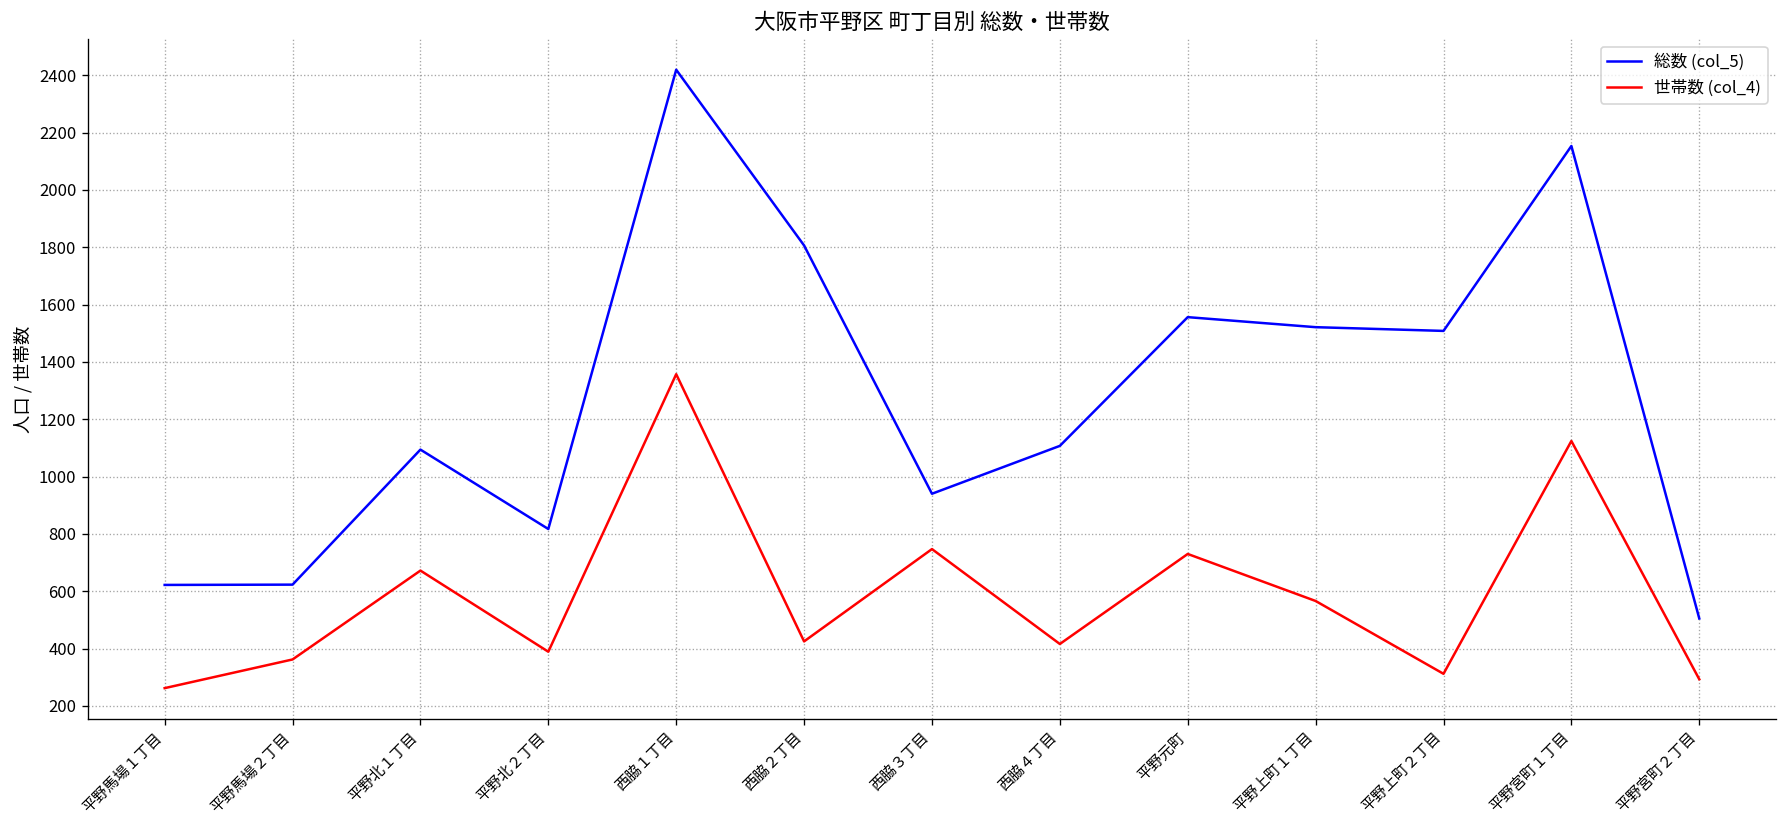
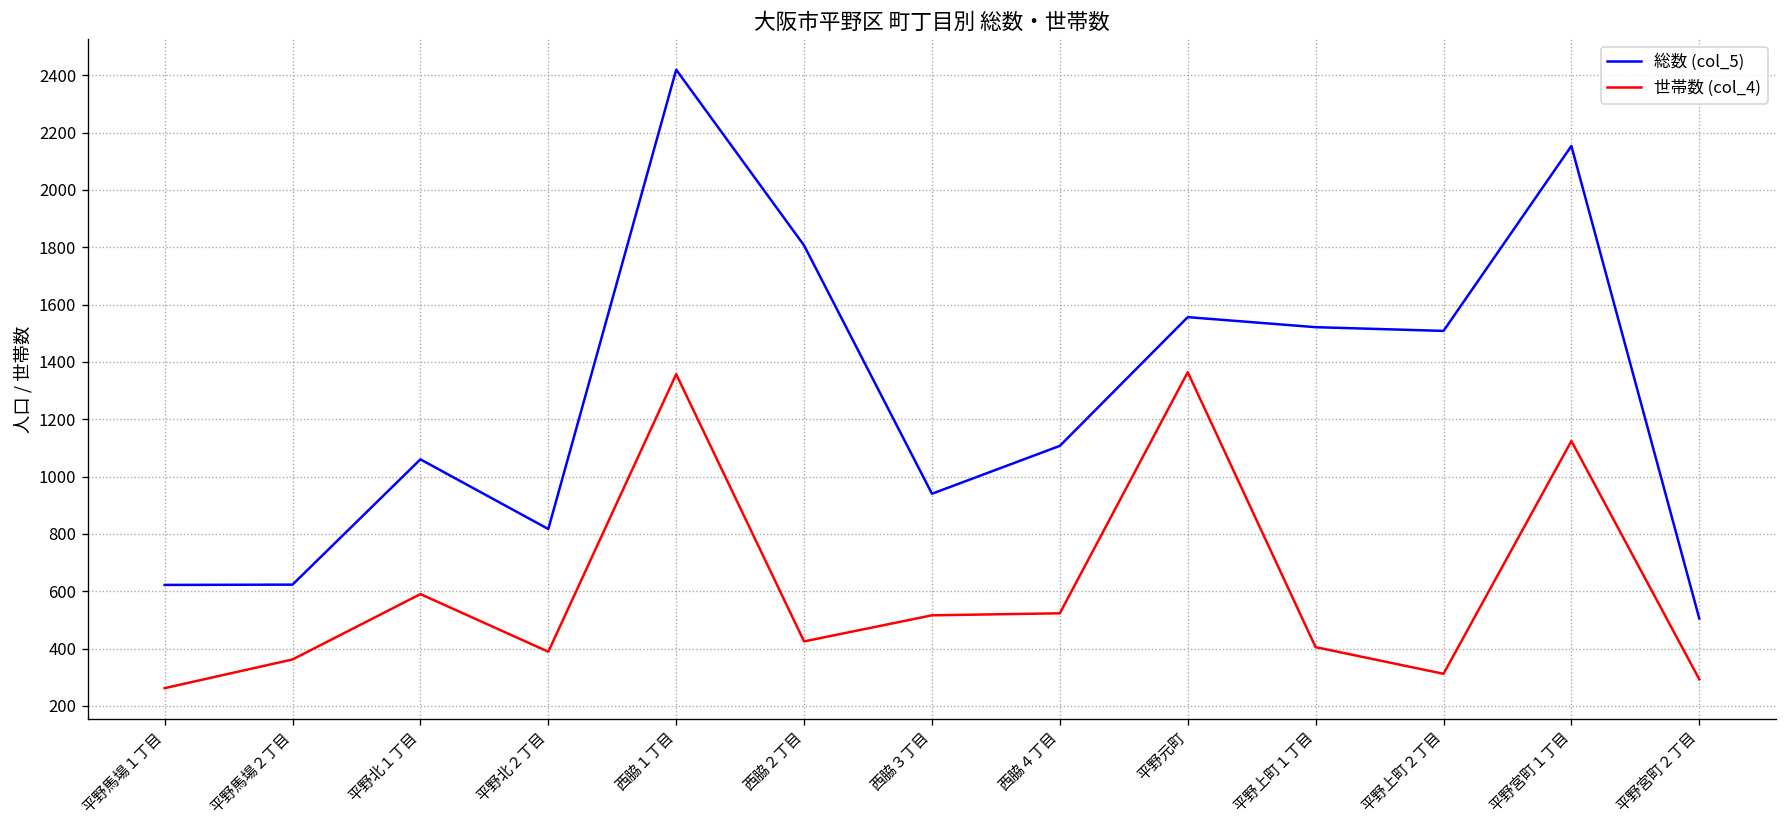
総数 (col_5), 平野北１丁目: 1090 -> 1060
世帯数 (col_4), 平野北１丁目: 670 -> 590
世帯数 (col_4), 西脇３丁目: 750 -> 520
世帯数 (col_4), 西脇４丁目: 420 -> 520
世帯数 (col_4), 平野元町: 730 -> 1360
世帯数 (col_4), 平野上町１丁目: 570 -> 410
